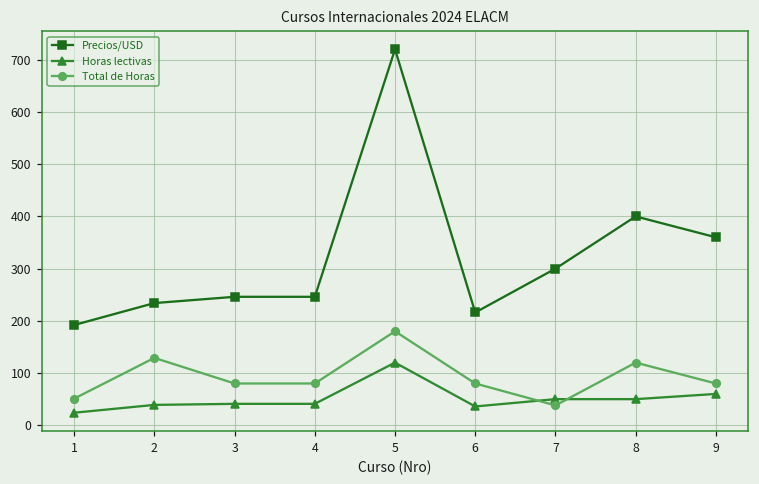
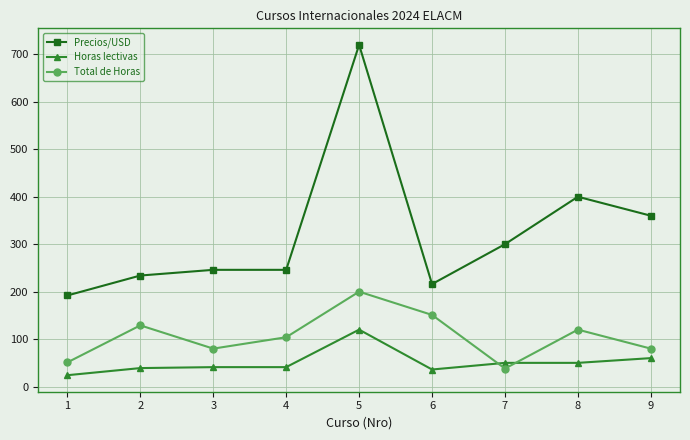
Total de Horas, 4: 80 -> 100
Total de Horas, 5: 180 -> 200
Total de Horas, 6: 80 -> 150
